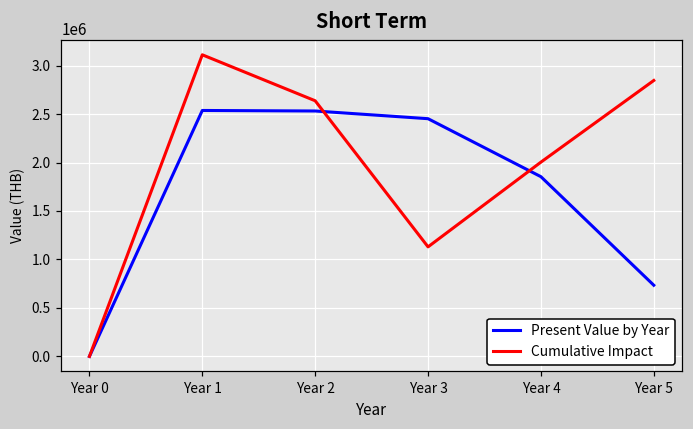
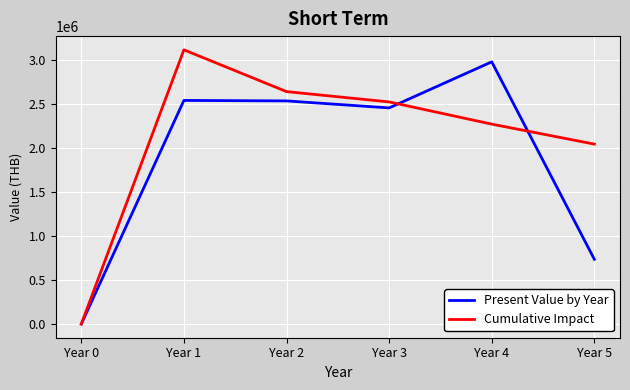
Cumulative Impact, Year 3: 1100000 -> 2500000
Present Value by Year, Year 4: 1900000 -> 3000000
Cumulative Impact, Year 4: 2000000 -> 2300000
Cumulative Impact, Year 5: 2800000 -> 2000000
